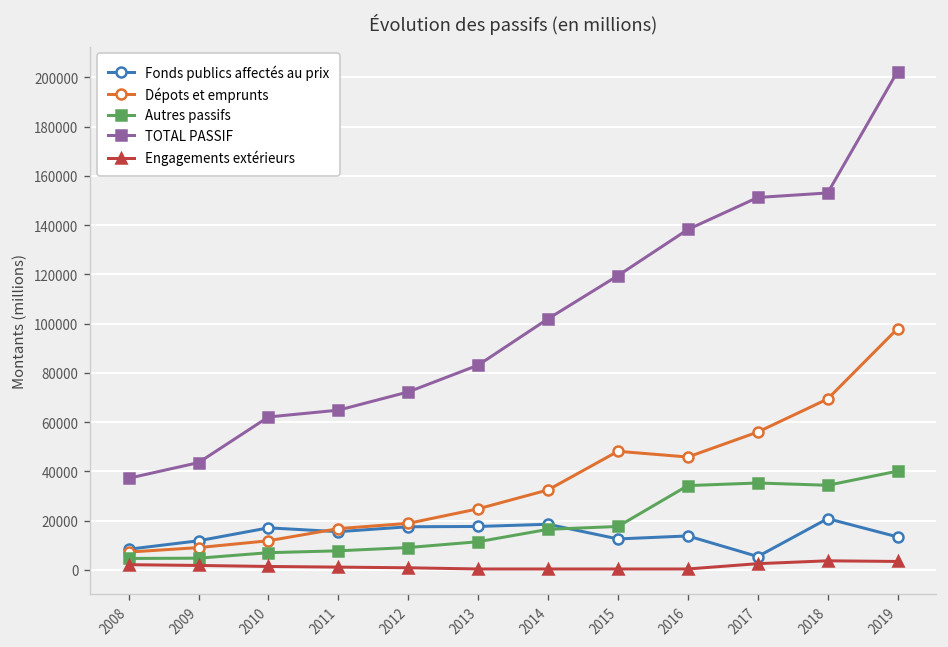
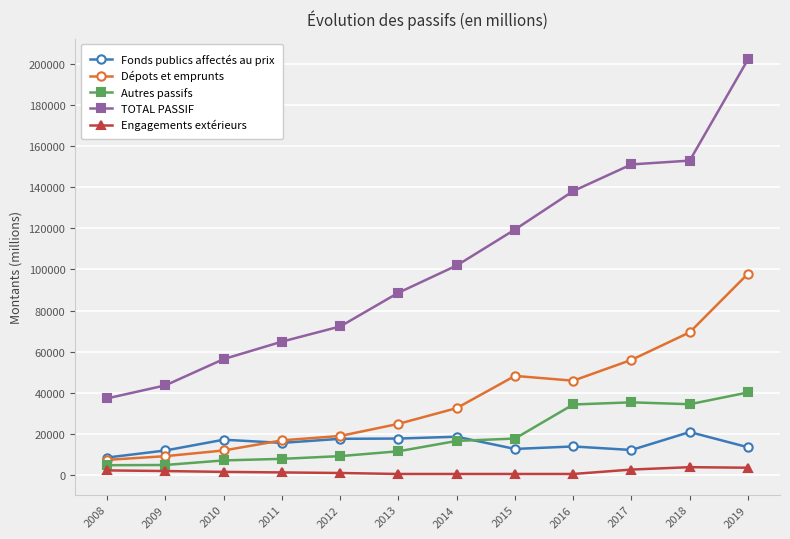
TOTAL PASSIF, 2010: 62000 -> 56000
TOTAL PASSIF, 2013: 83000 -> 89000
Fonds publics affectés au prix, 2017: 5000 -> 12000
